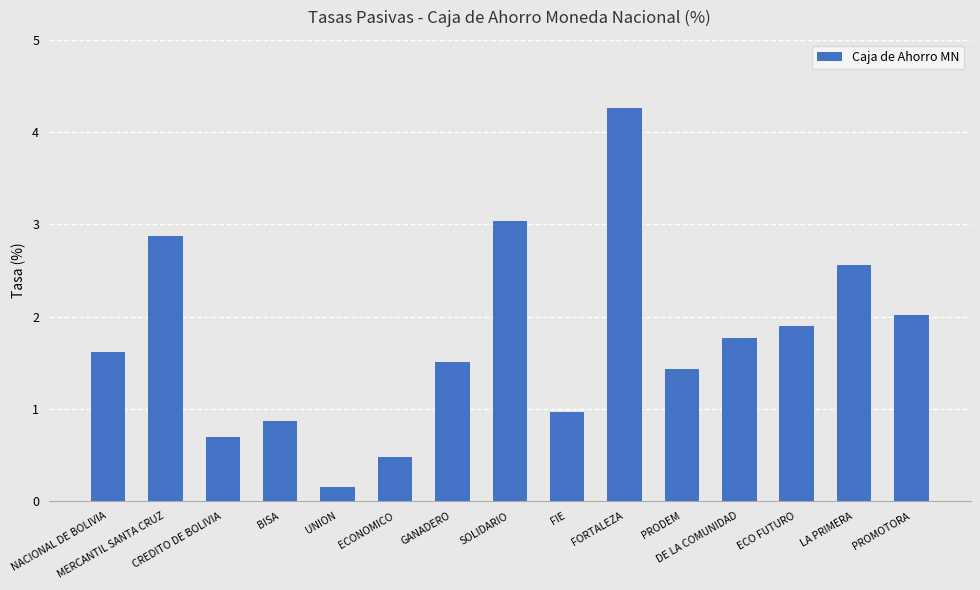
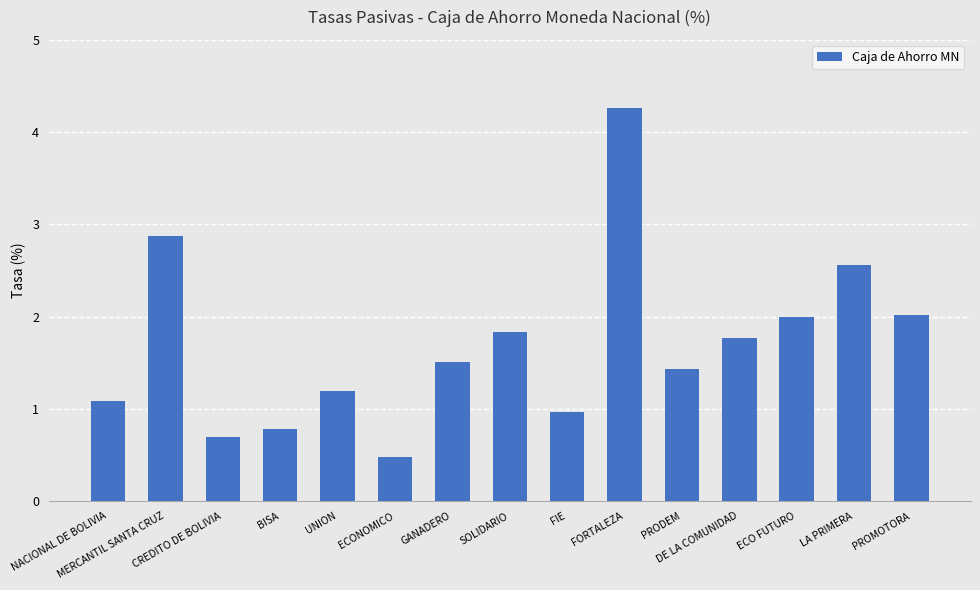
NACIONAL DE BOLIVIA: 1.6 -> 1.1
BISA: 0.9 -> 0.8
UNION: 0.2 -> 1.2
SOLIDARIO: 3.0 -> 1.8
ECO FUTURO: 1.9 -> 2.0
